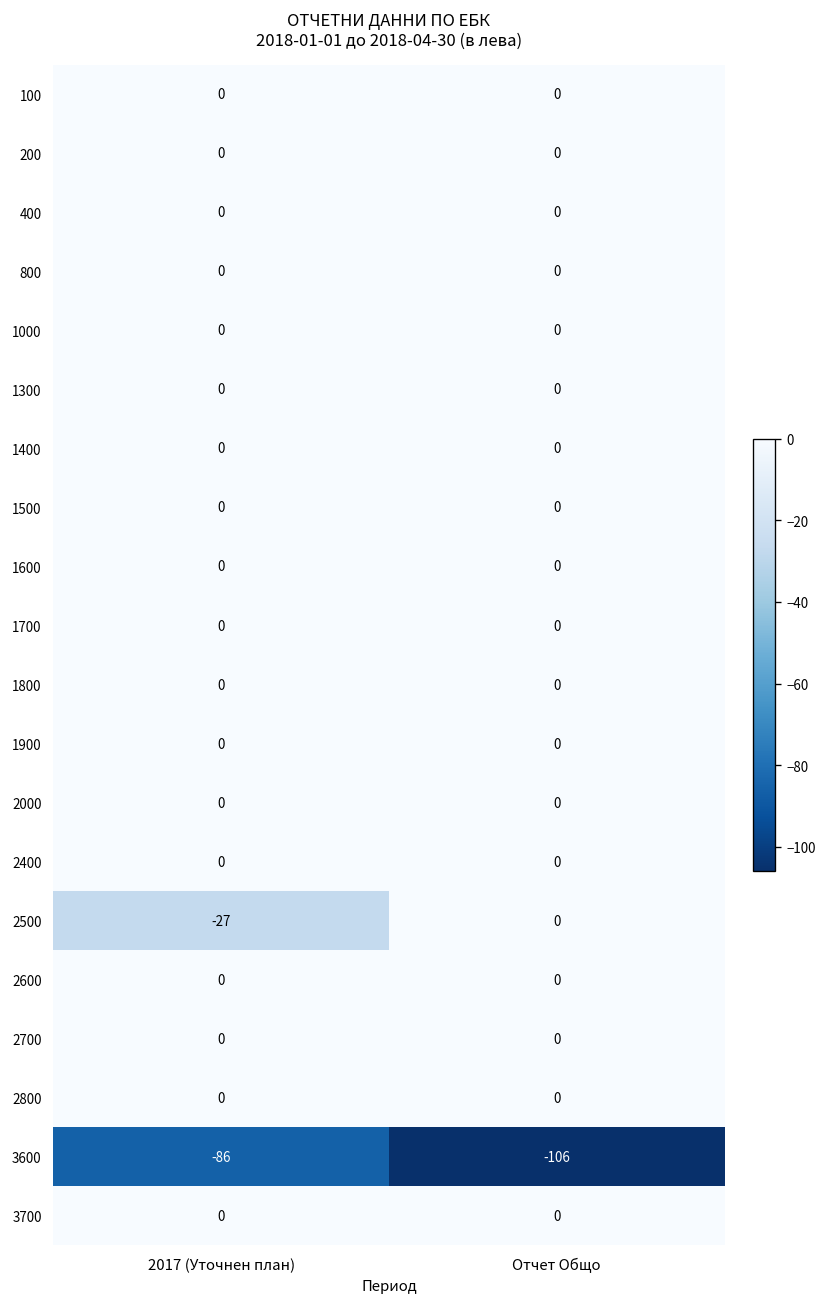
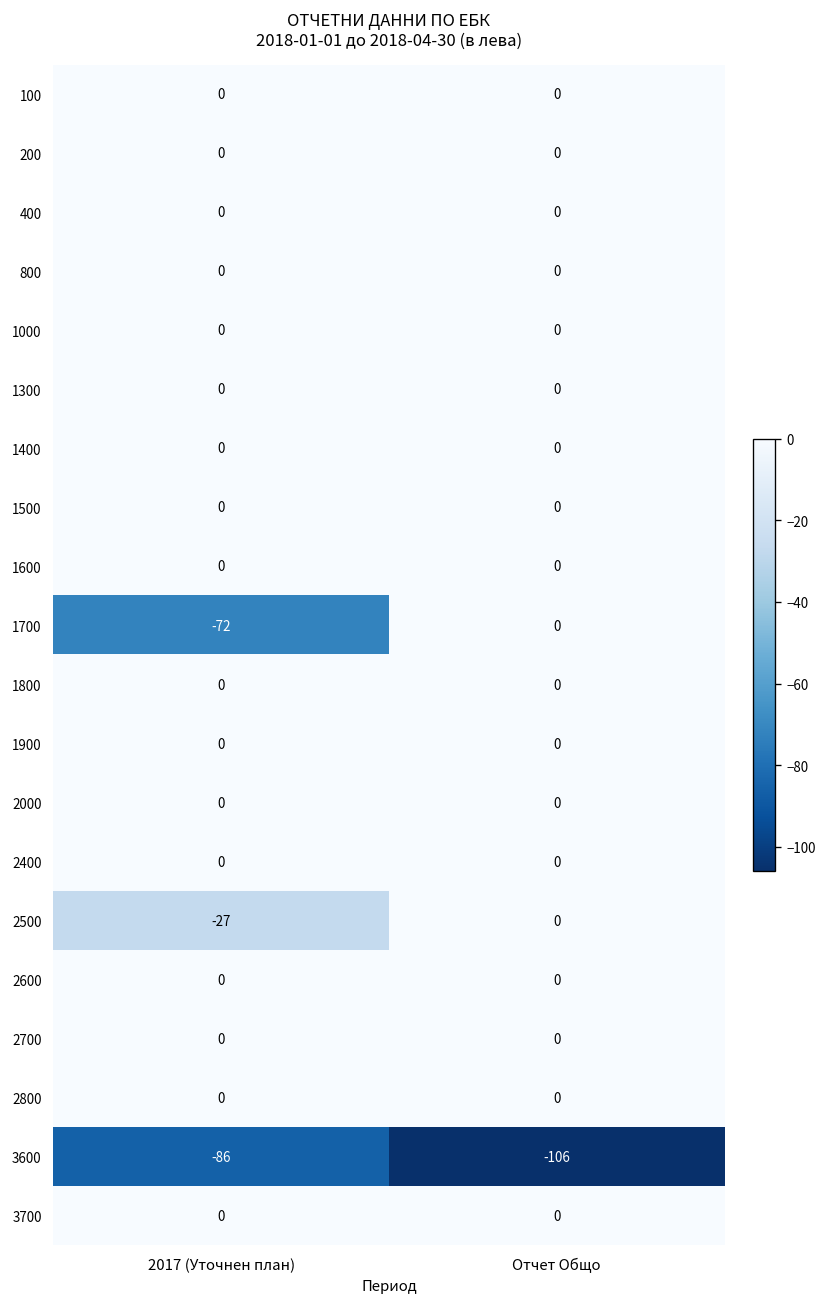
1700, 2017 (Уточнен план): 0 -> -72
